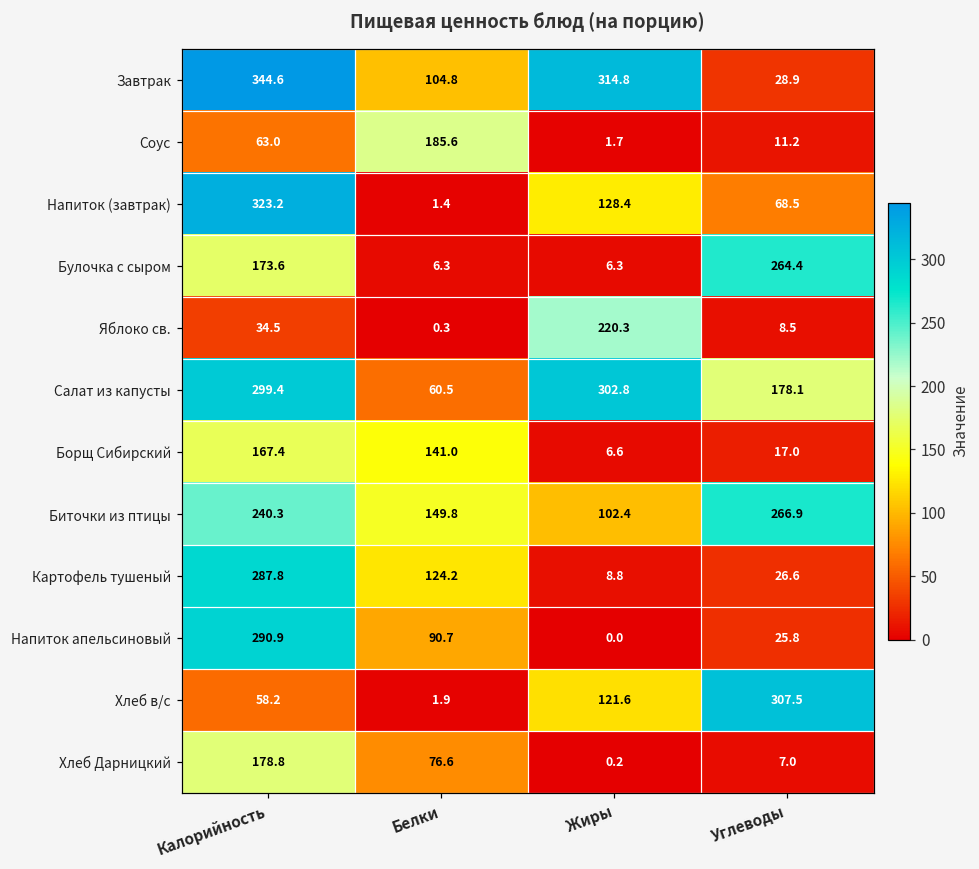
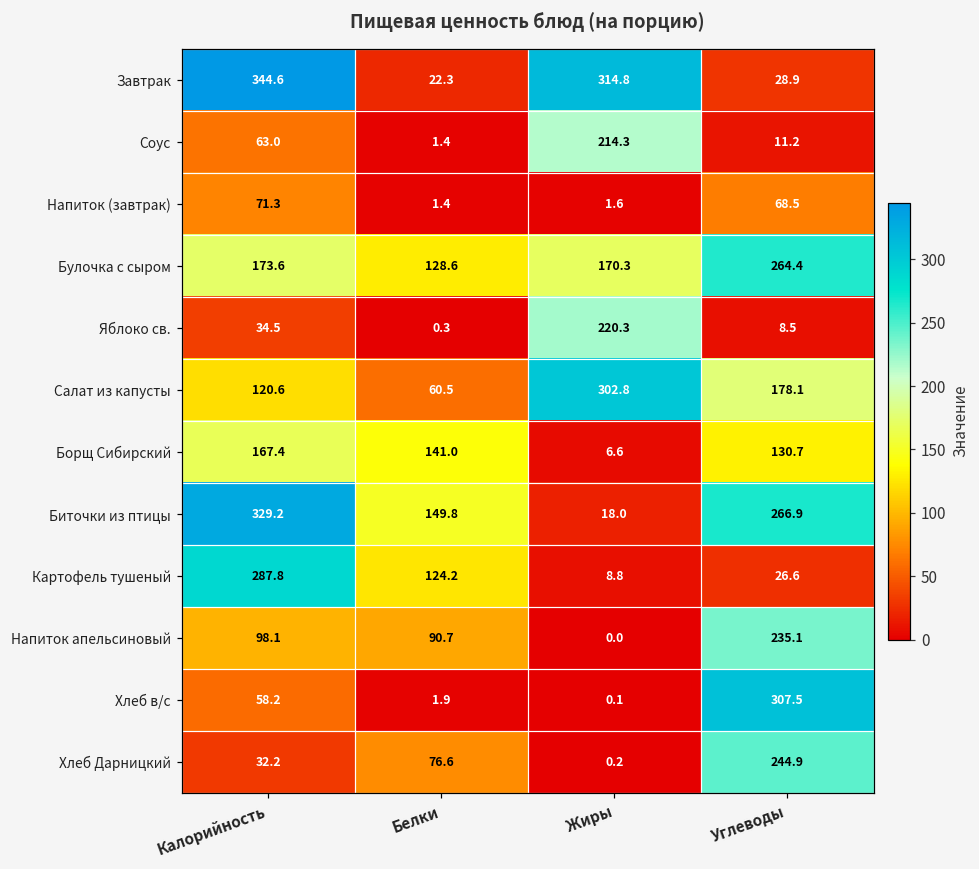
Завтрак, Белки: 104.8 -> 22.3
Соус, Белки: 185.6 -> 1.4
Соус, Жиры: 1.7 -> 214.3
Напиток (завтрак), Калорийность: 323.2 -> 71.3
Напиток (завтрак), Жиры: 128.4 -> 1.6
Булочка с сыром, Белки: 6.3 -> 128.6
Булочка с сыром, Жиры: 6.3 -> 170.3
Салат из капусты, Калорийность: 299.4 -> 120.6
Борщ Сибирский, Углеводы: 17.0 -> 130.7
Биточки из птицы, Калорийность: 240.3 -> 329.2
Биточки из птицы, Жиры: 102.4 -> 18.0
Напиток апельсиновый, Калорийность: 290.9 -> 98.1
Напиток апельсиновый, Углеводы: 25.8 -> 235.1
Хлеб в/с, Жиры: 121.6 -> 0.1
Хлеб Дарницкий, Калорийность: 178.8 -> 32.2
Хлеб Дарницкий, Углеводы: 7.0 -> 244.9
